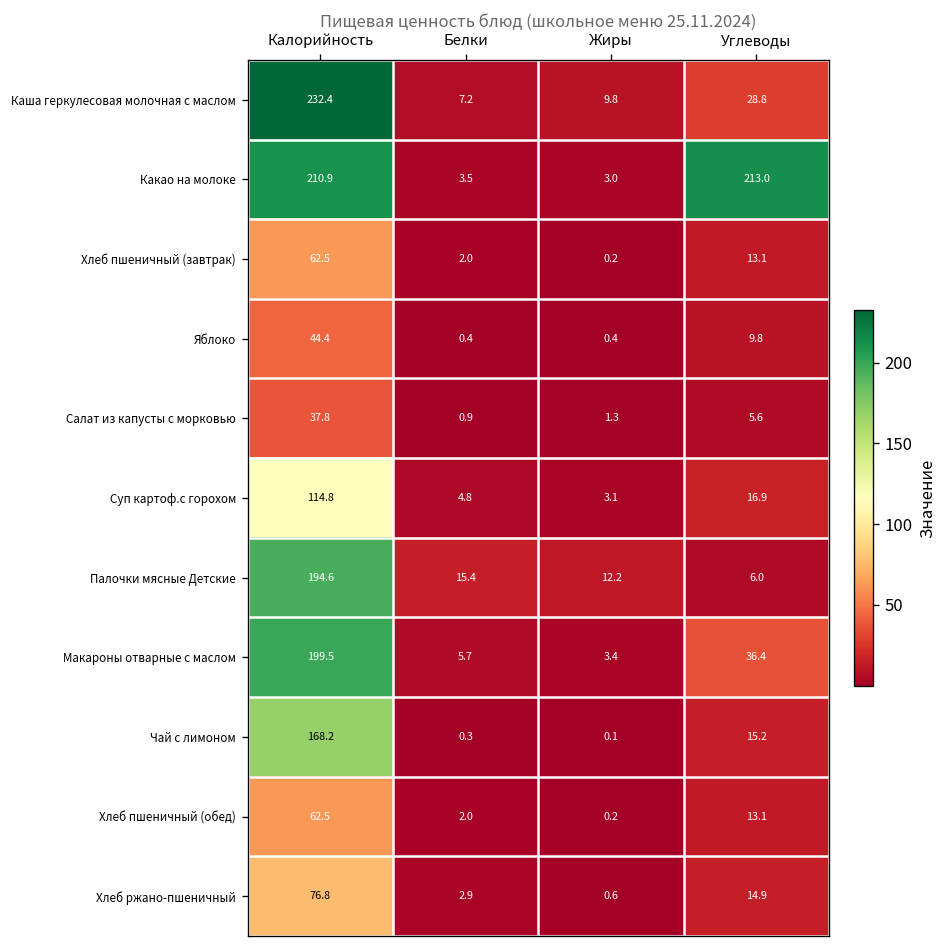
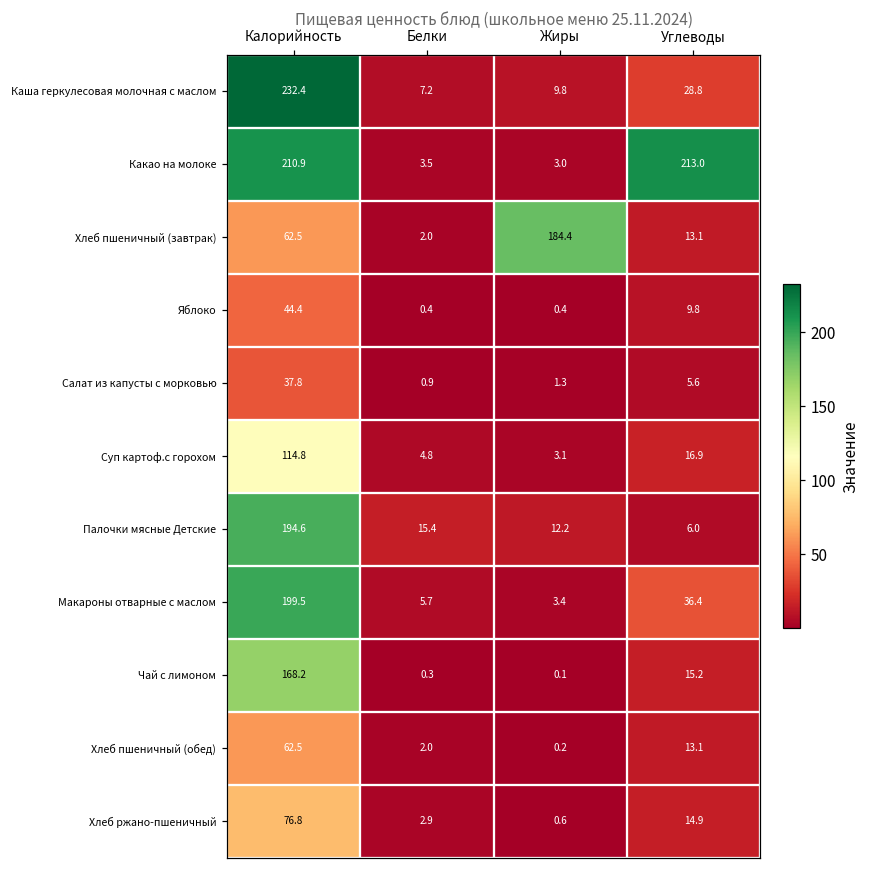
Хлеб пшеничный (завтрак), Жиры: 0.2 -> 184.4
